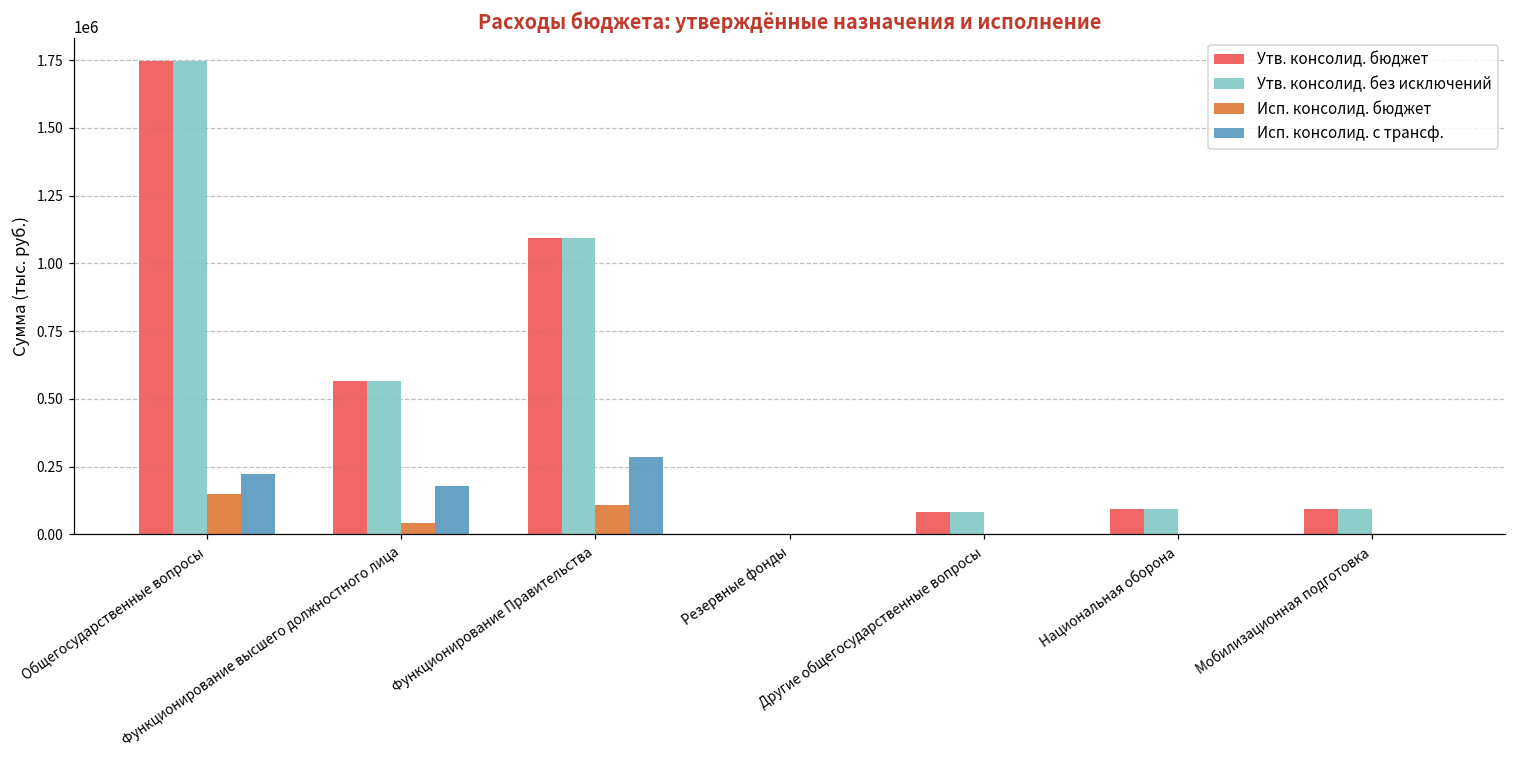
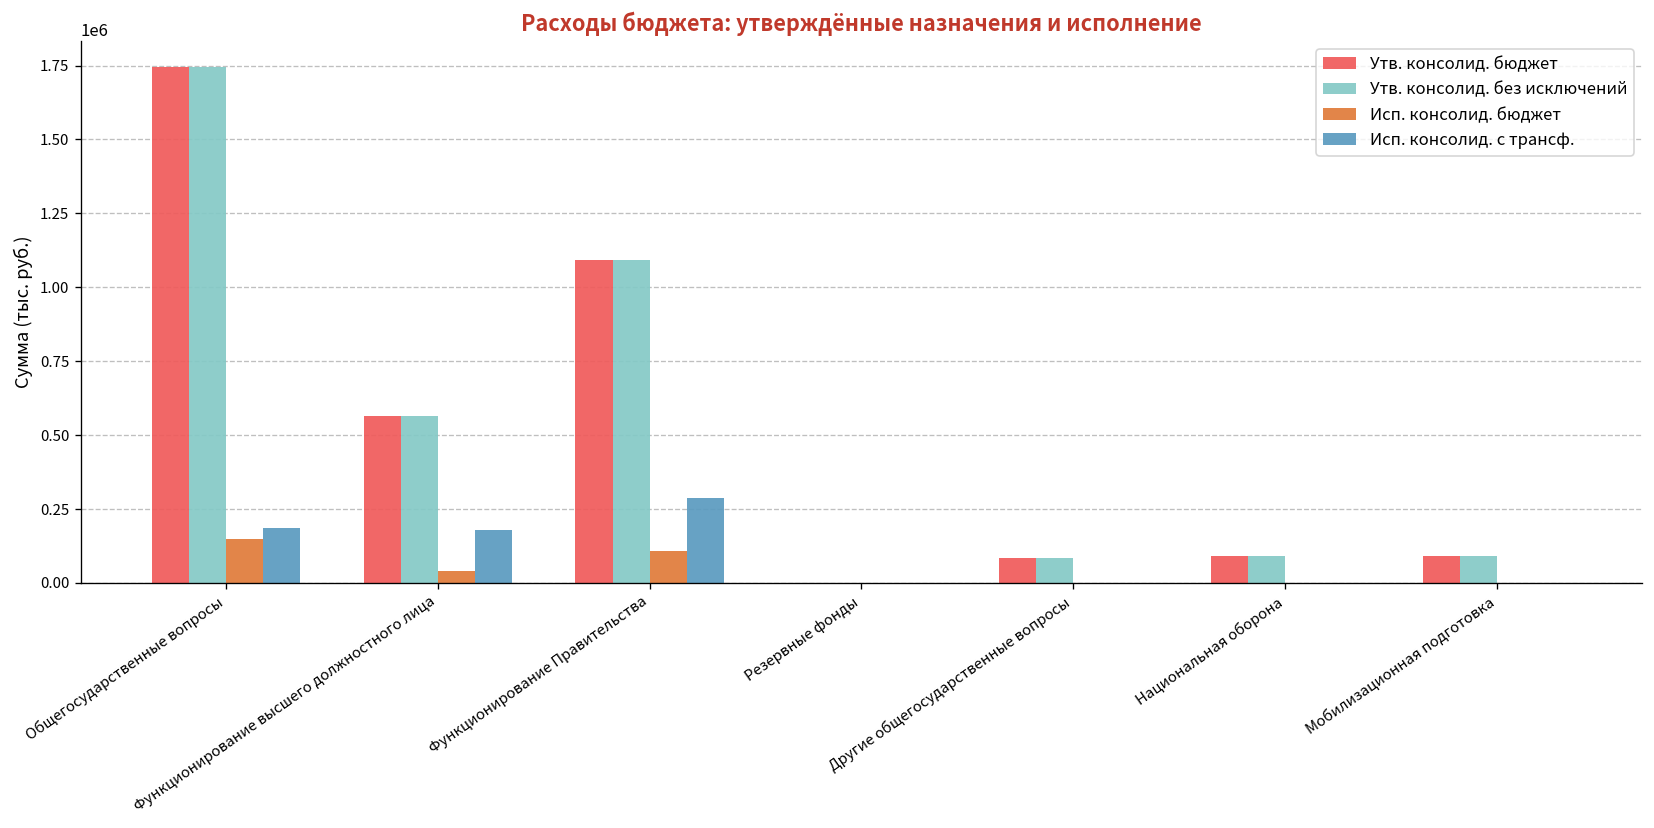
Исп. консолид. с трансф., Общегосударственные вопросы: 220000 -> 190000
